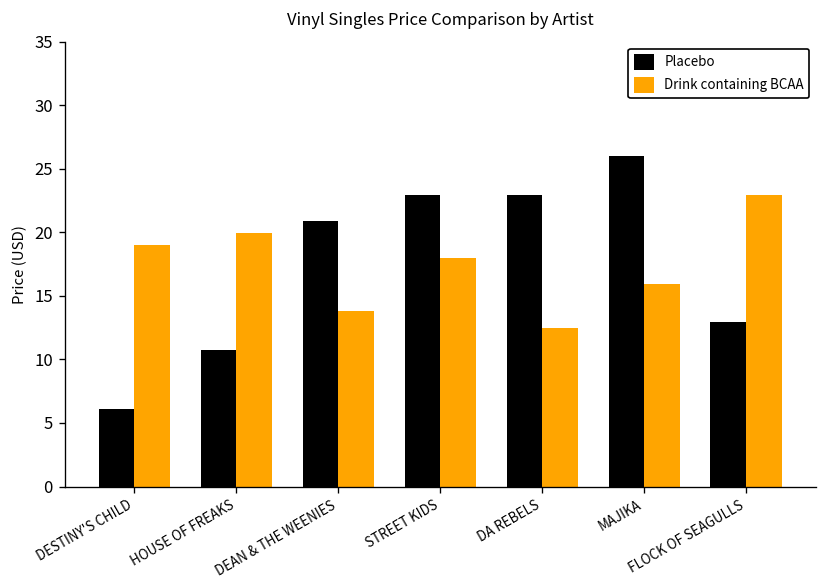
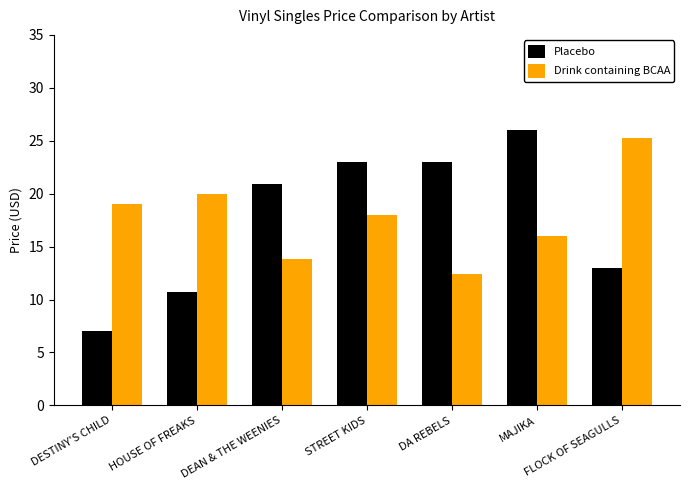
Placebo, DESTINY'S CHILD: 6.1 -> 7.0
Drink containing BCAA, FLOCK OF SEAGULLS: 23.0 -> 25.2
